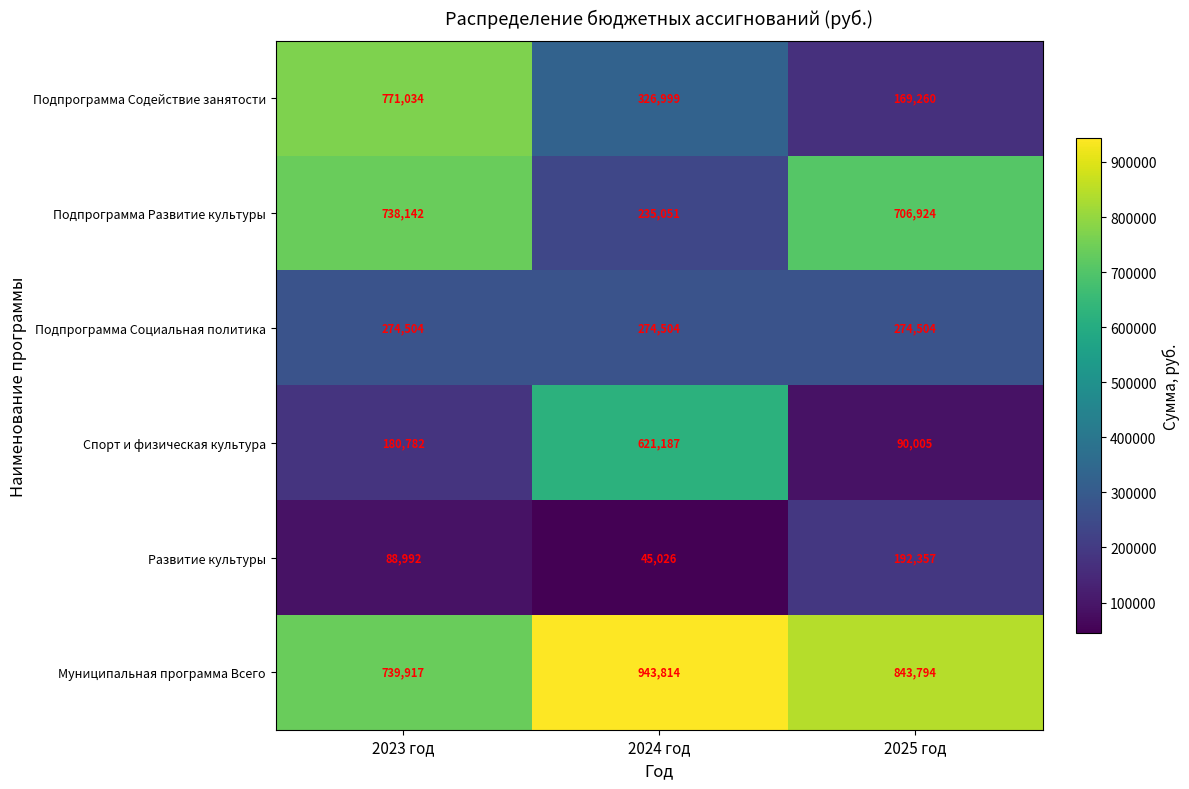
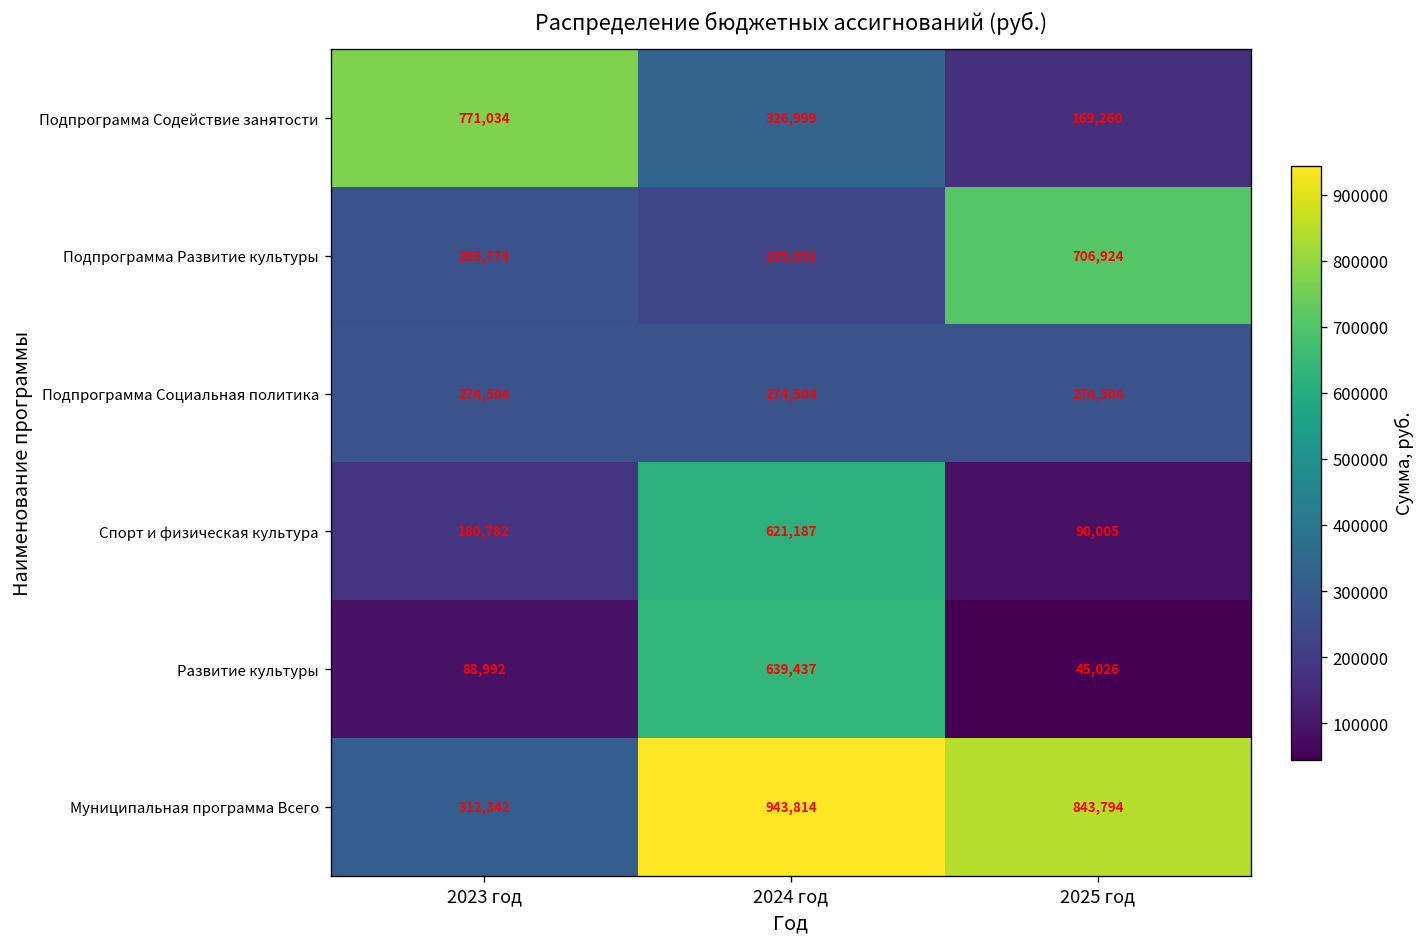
Подпрограмма Развитие культуры, 2023 год: 738,142 -> 269,774
Развитие культуры, 2024 год: 45,026 -> 639,437
Развитие культуры, 2025 год: 192,357 -> 45,026
Муниципальная программа Всего, 2023 год: 739,917 -> 312,342
